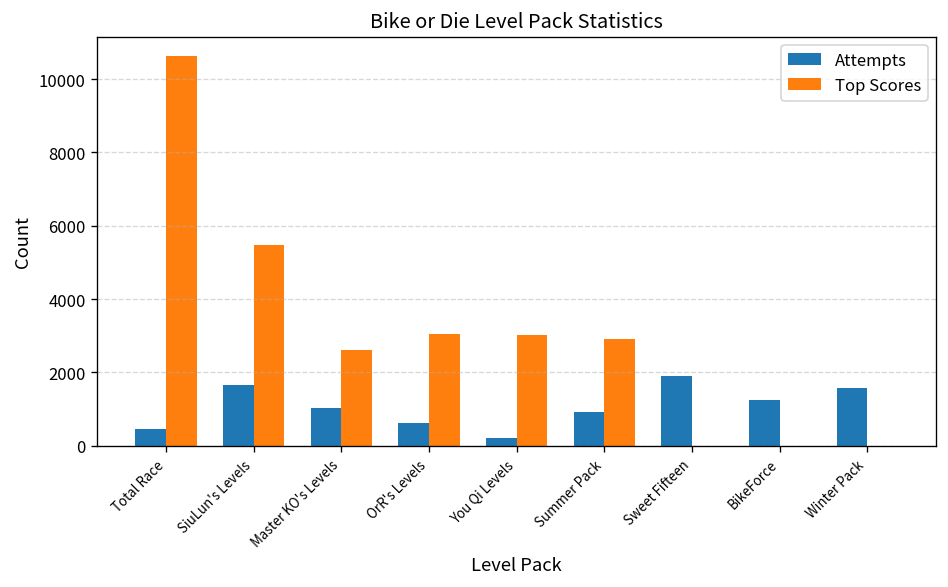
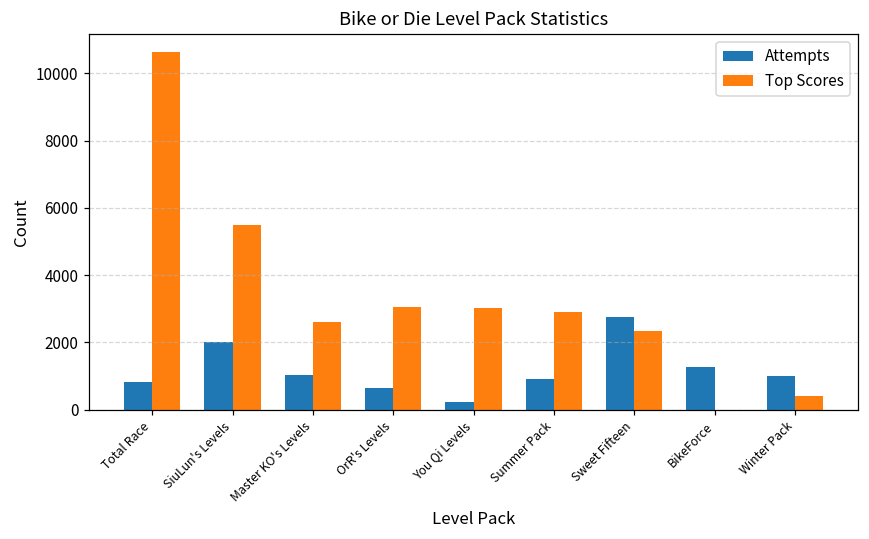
Attempts, Total Race: 500 -> 800
Attempts, SiuLun's Levels: 1700 -> 2000
Attempts, Sweet Fifteen: 1900 -> 2800
Top Scores, Sweet Fifteen: 0 -> 2300
Attempts, Winter Pack: 1600 -> 1000
Top Scores, Winter Pack: 0 -> 400
